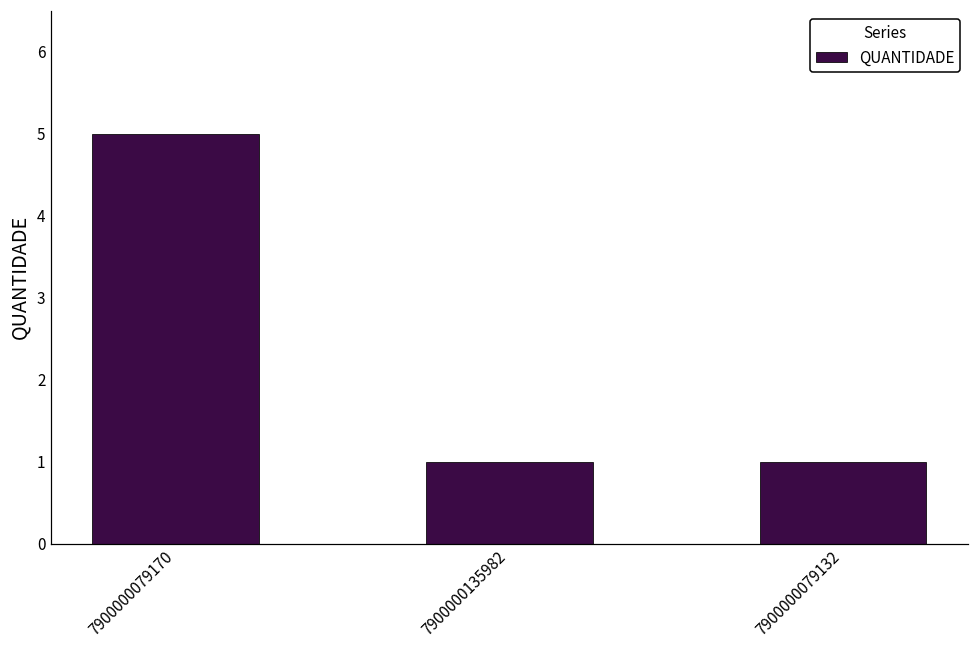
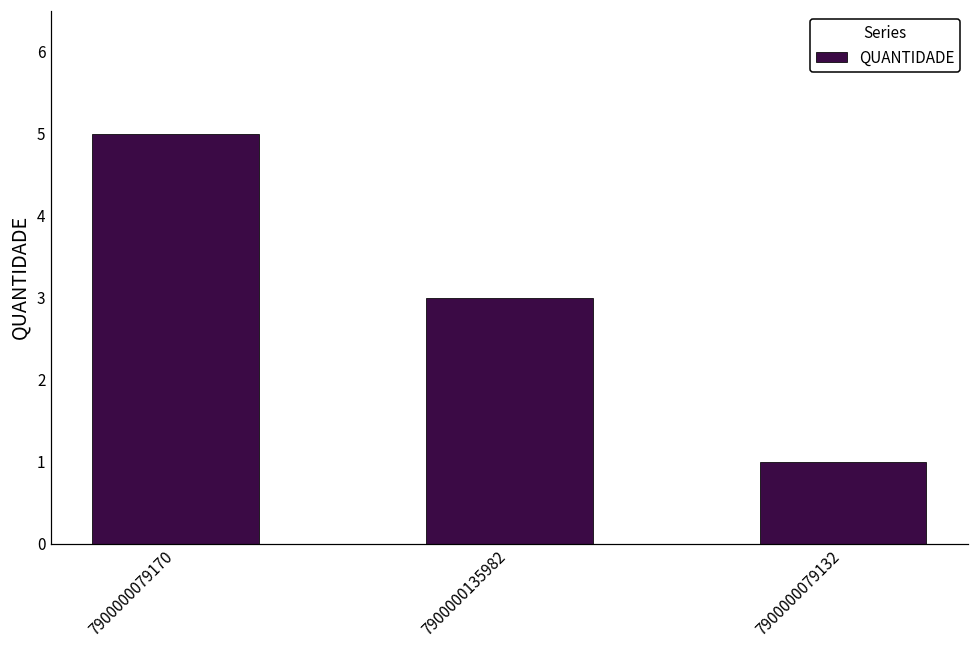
7900000135982: 1 -> 3
